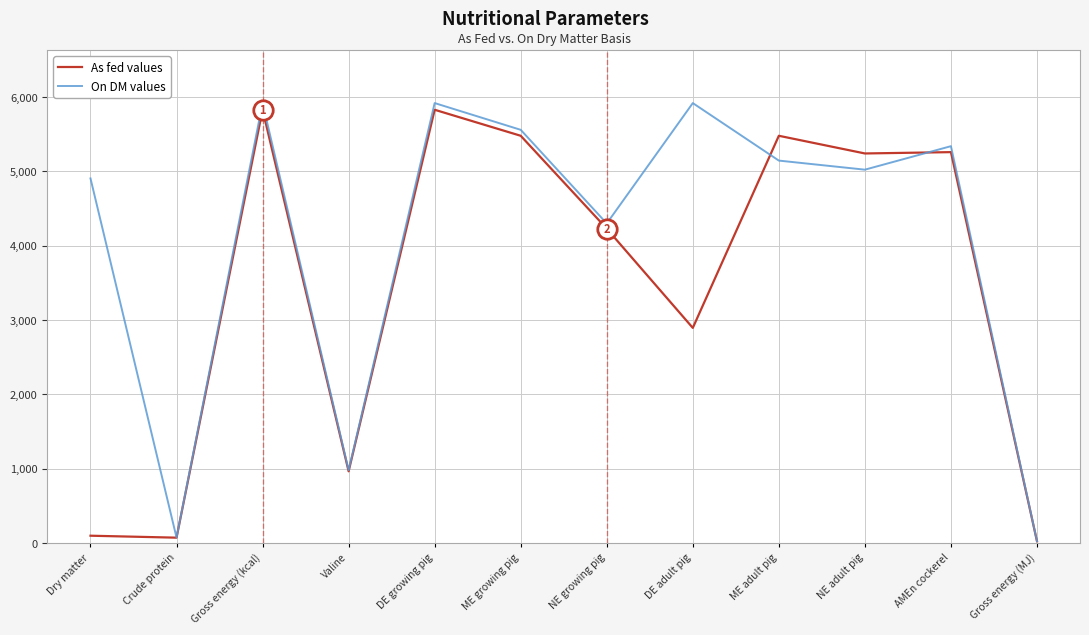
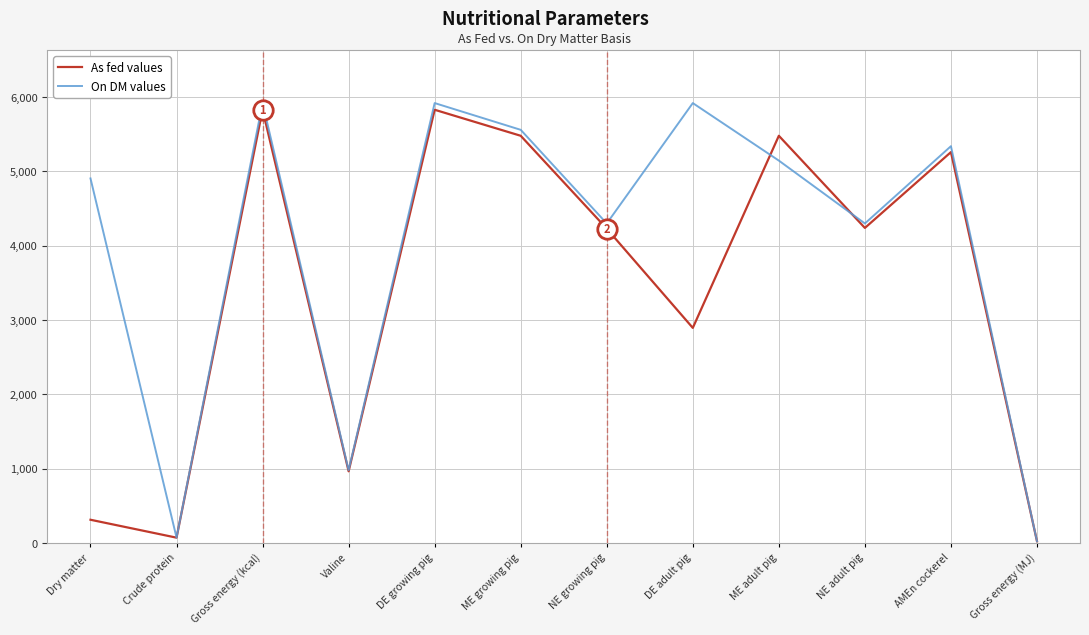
As fed values, Dry matter: 100 -> 300
As fed values, NE adult pig: 5,200 -> 4,200
On DM values, NE adult pig: 5,000 -> 4,300
